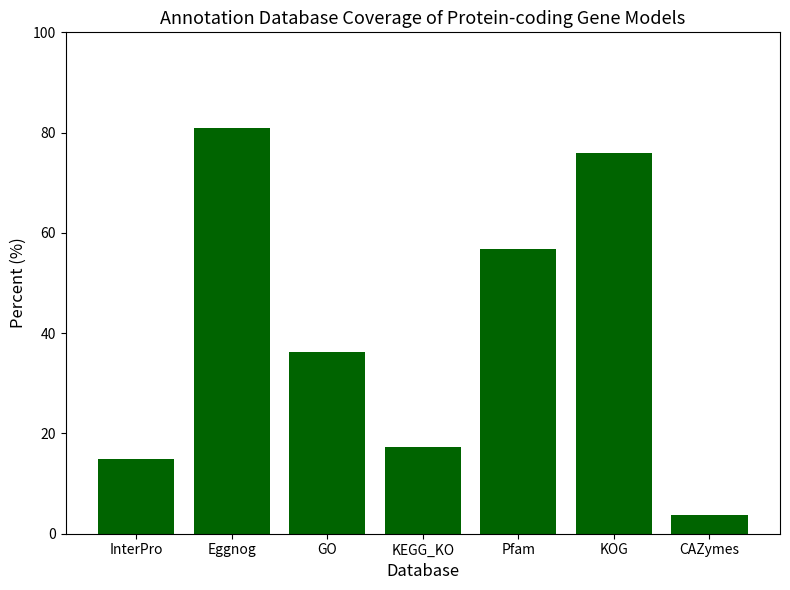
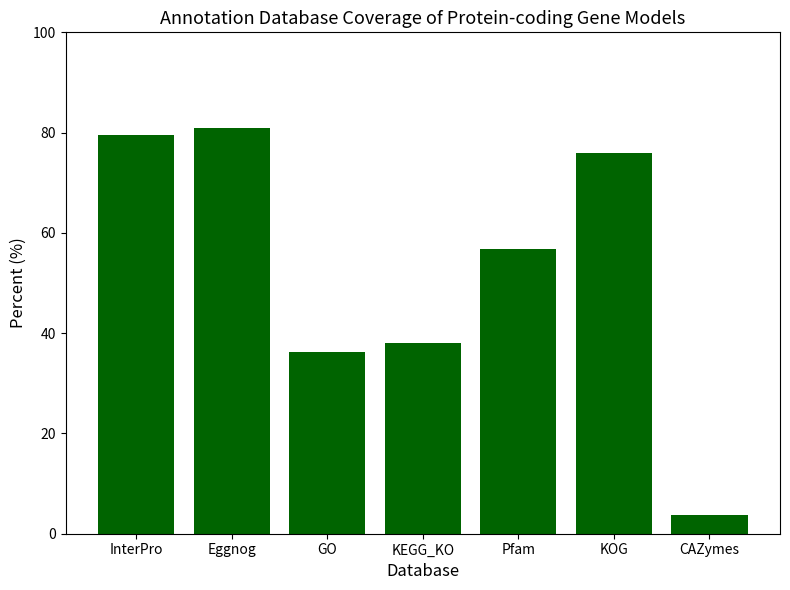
InterPro: 15 -> 80
KEGG_KO: 17 -> 38
